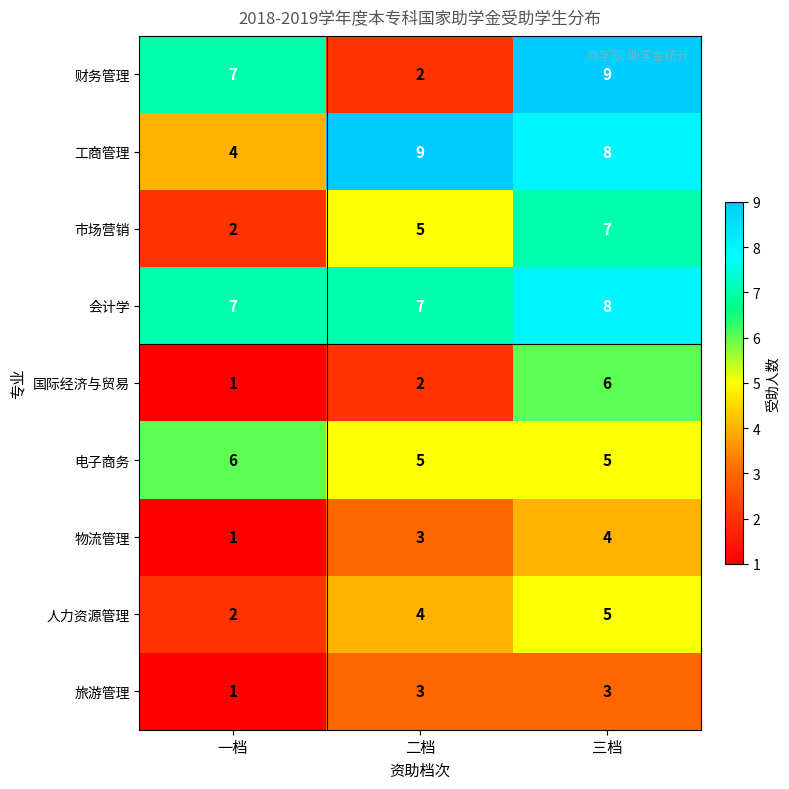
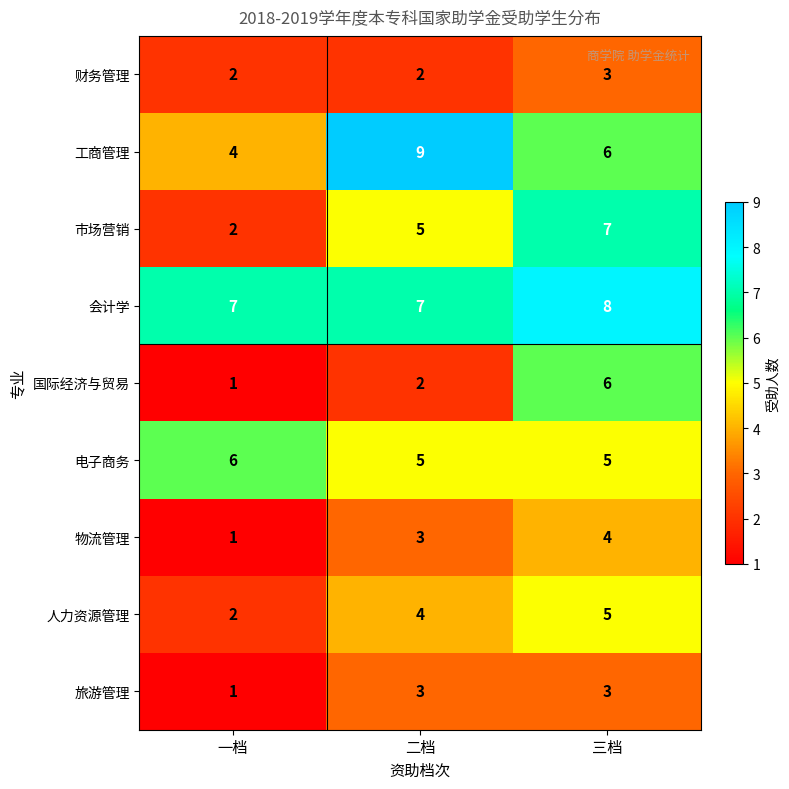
财务管理, 一档: 7 -> 2
财务管理, 三档: 9 -> 3
工商管理, 三档: 8 -> 6
